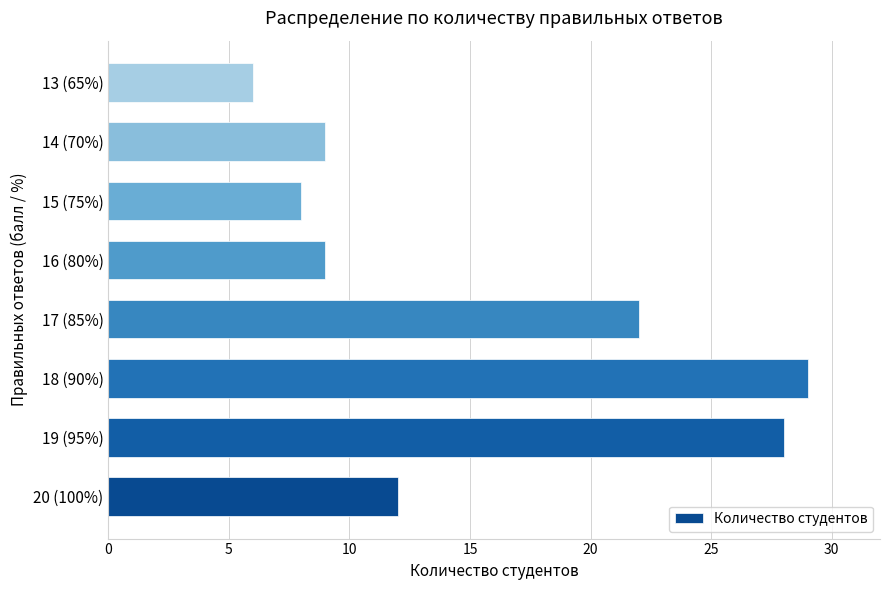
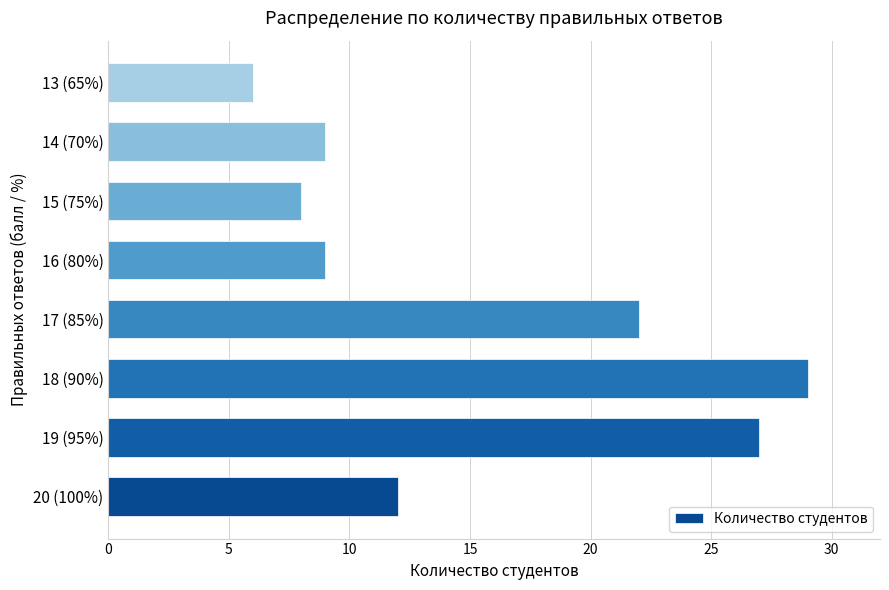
19 (95%): 28 -> 27
